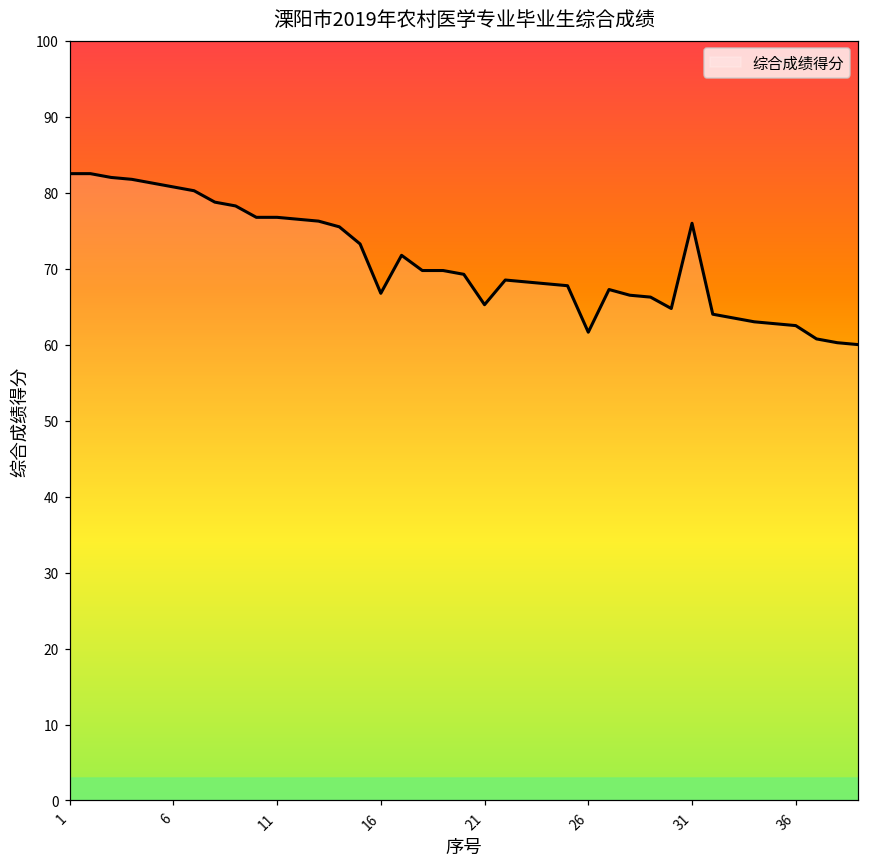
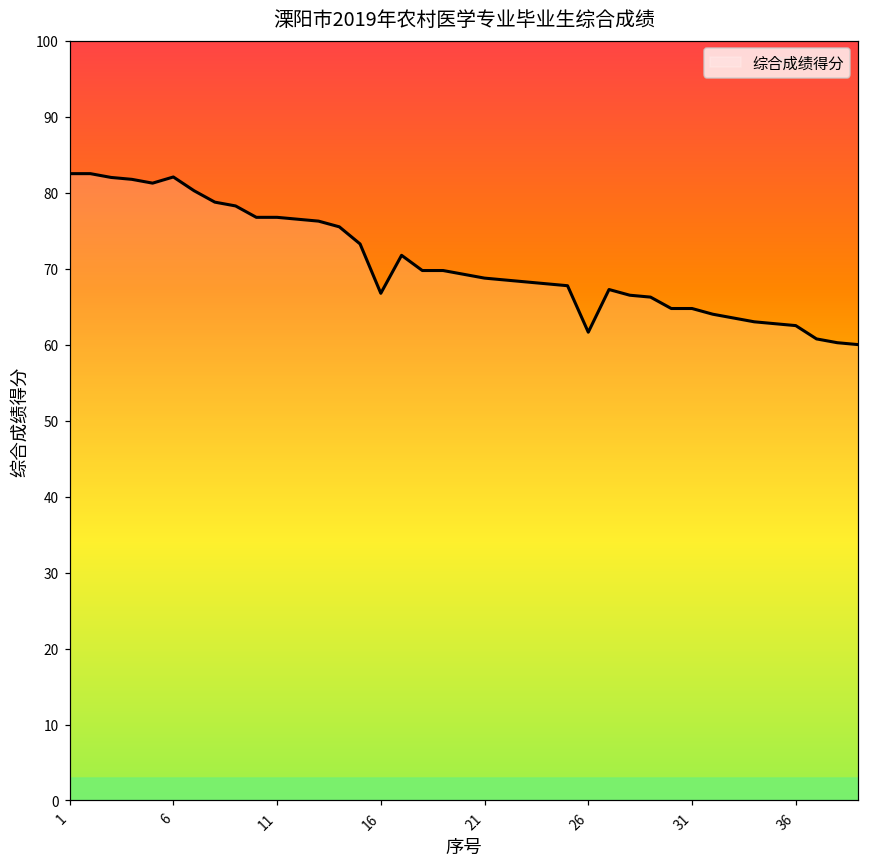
6: 81 -> 82
21: 65 -> 69
31: 76 -> 65
